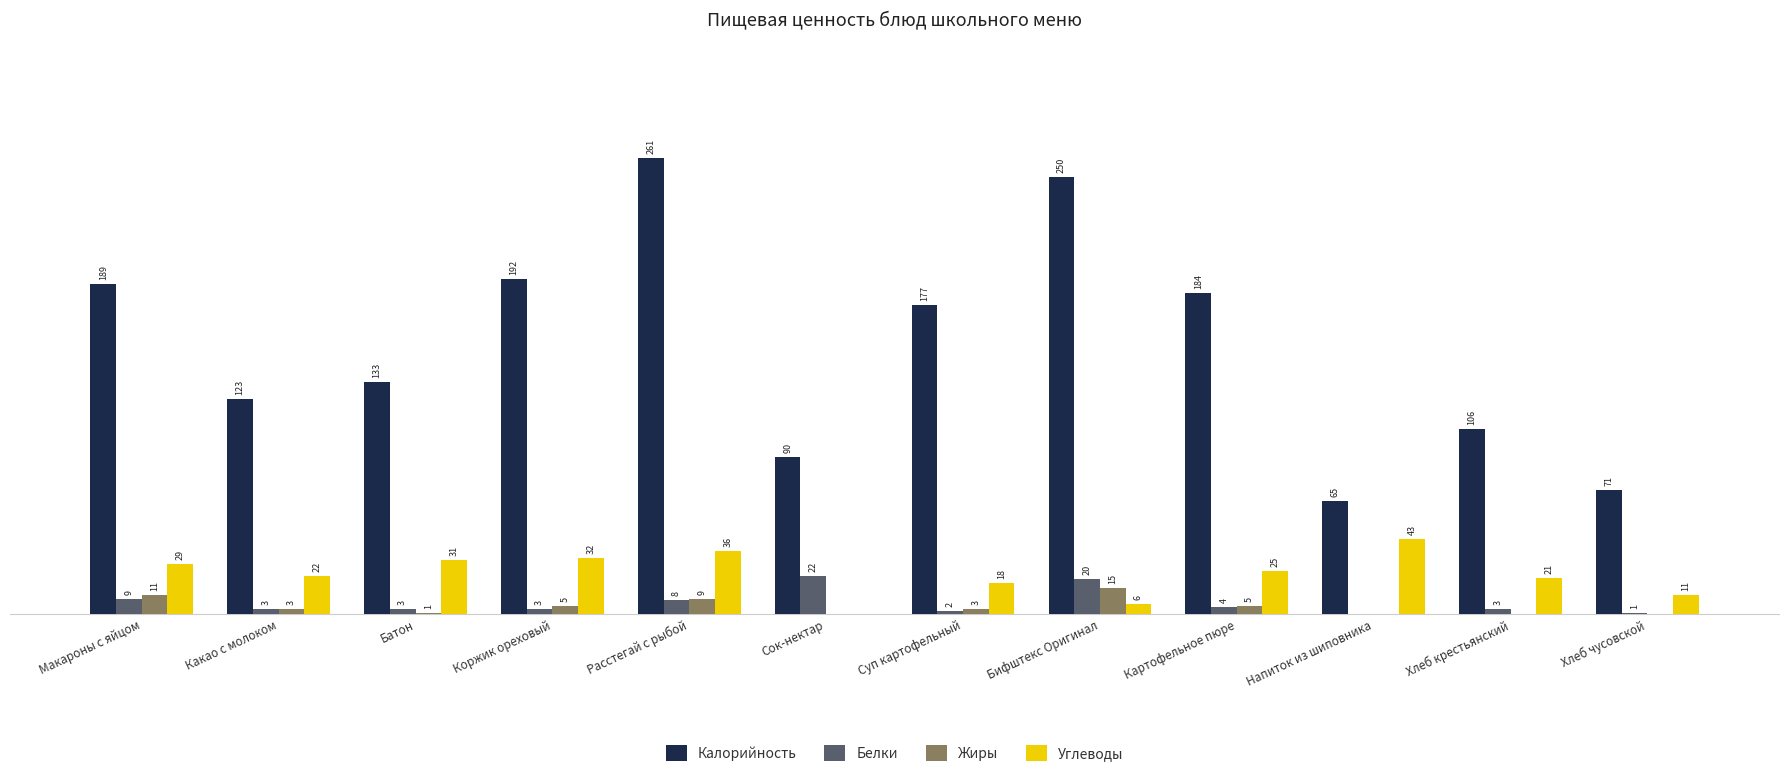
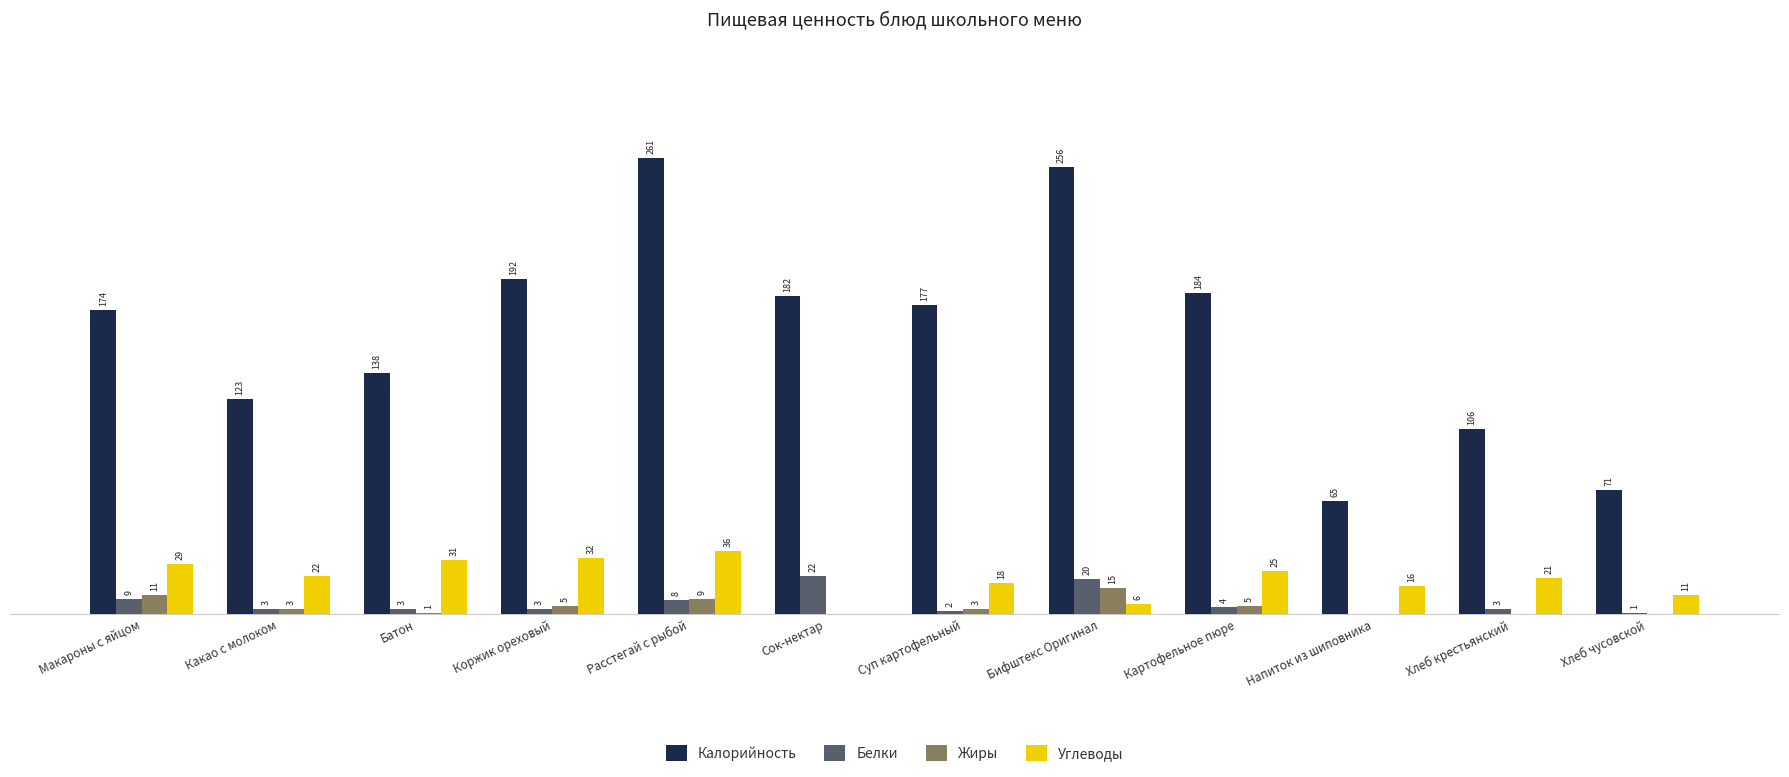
Калорийность, Макароны с яйцом: 189 -> 174
Калорийность, Батон: 133 -> 138
Калорийность, Сок-нектар: 90 -> 182
Калорийность, Бифштекс Оригинал: 250 -> 256
Углеводы, Напиток из шиповника: 43 -> 16
